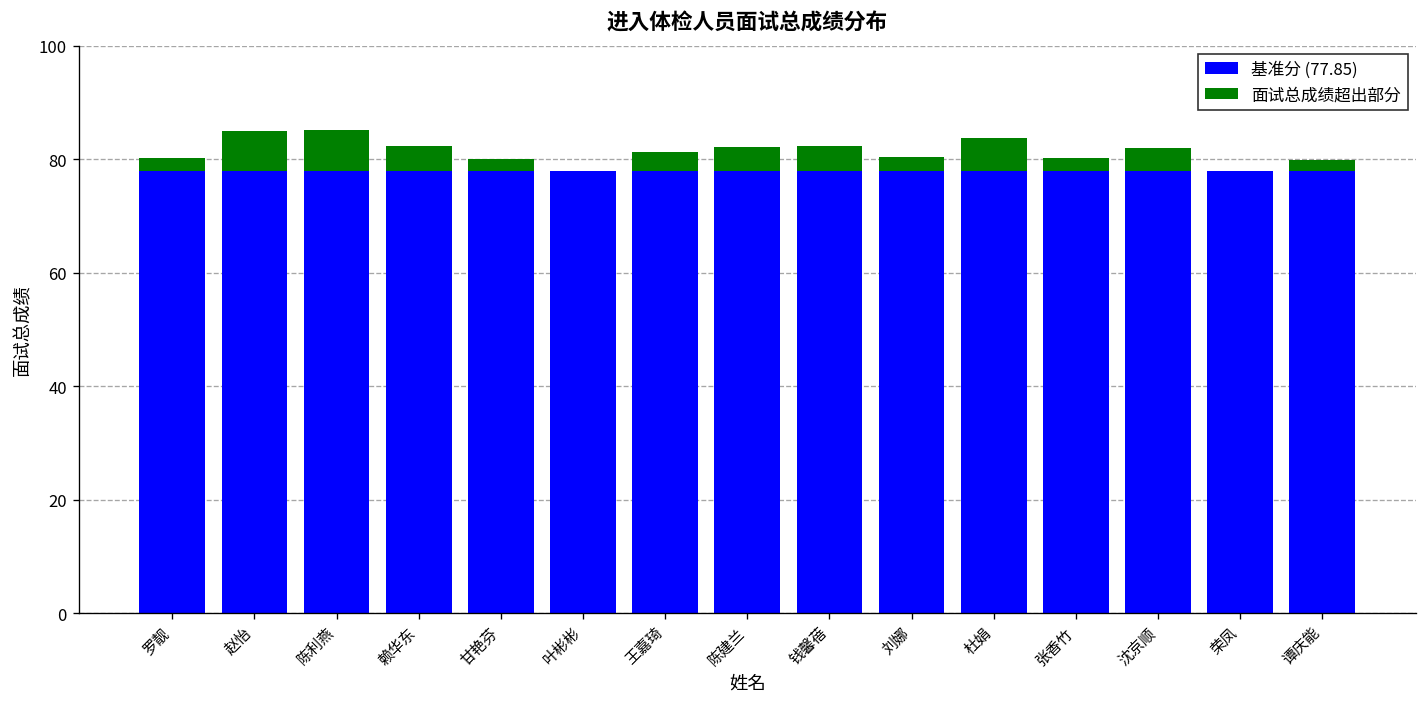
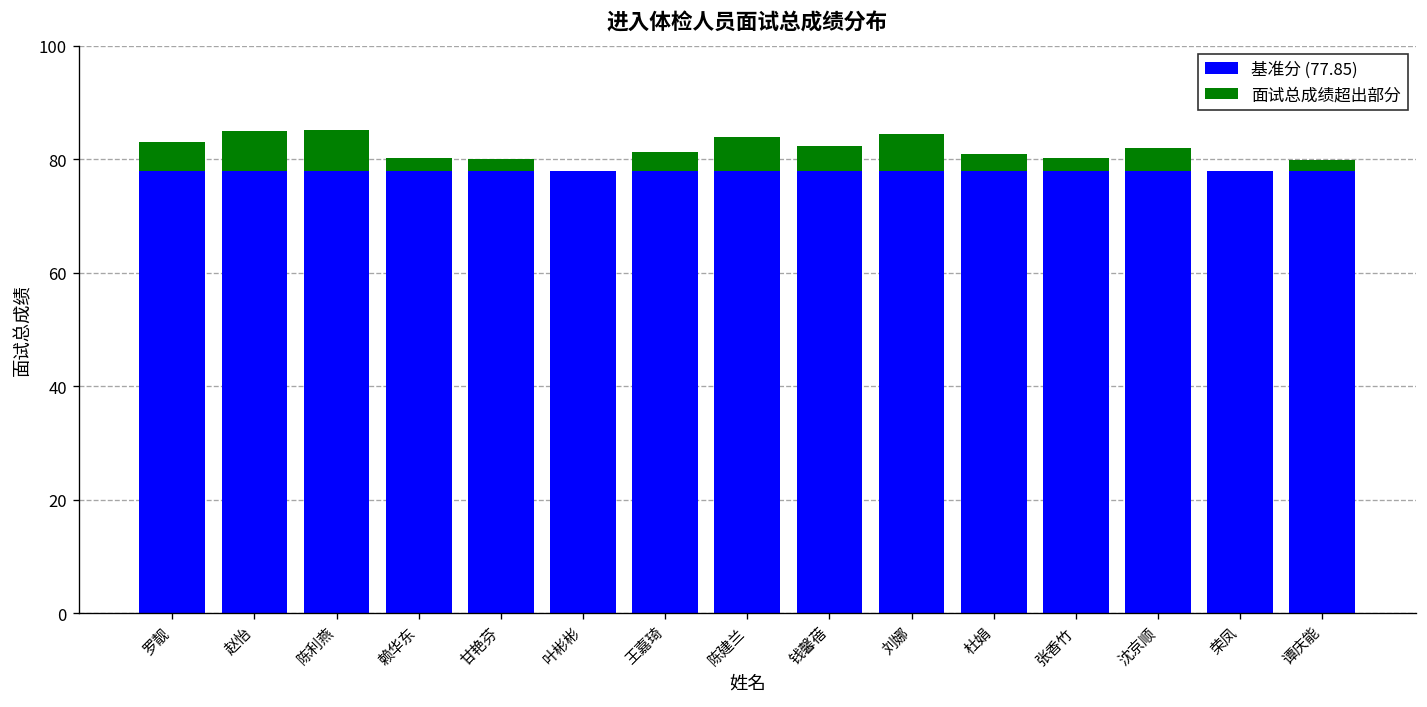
面试总成绩超出部分, 罗靓: 2 -> 5
面试总成绩超出部分, 赖华东: 4 -> 2
面试总成绩超出部分, 陈建兰: 4 -> 6
面试总成绩超出部分, 刘娜: 3 -> 7
面试总成绩超出部分, 杜娟: 6 -> 3
